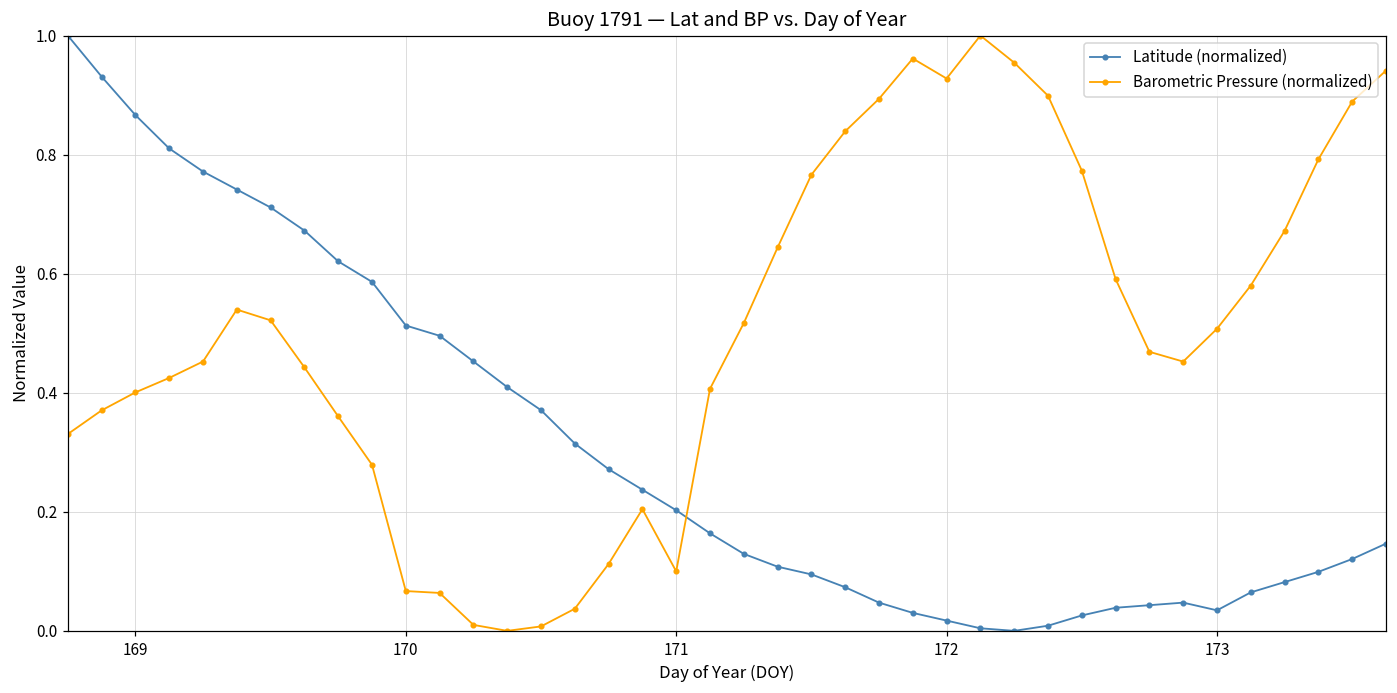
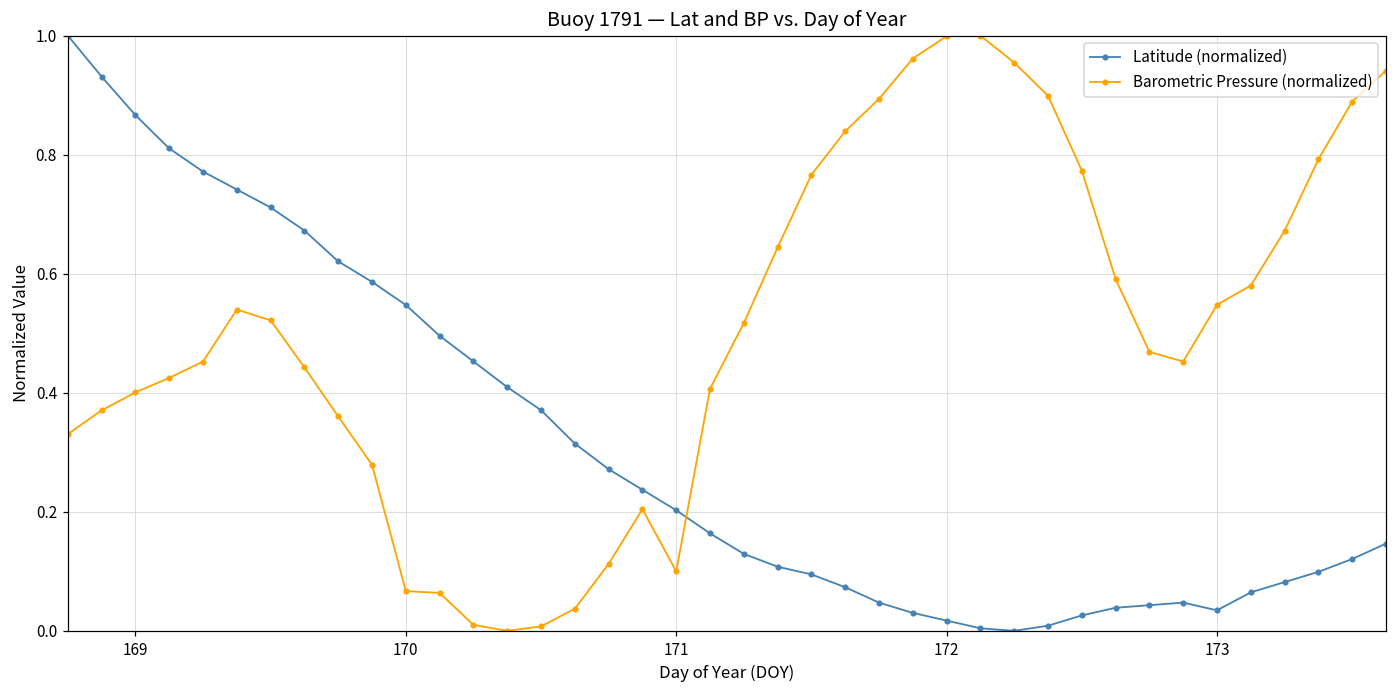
Latitude (normalized), 170: 0.51 -> 0.55
Barometric Pressure (normalized), 172: 0.93 -> 1.00
Barometric Pressure (normalized), 173: 0.51 -> 0.55
